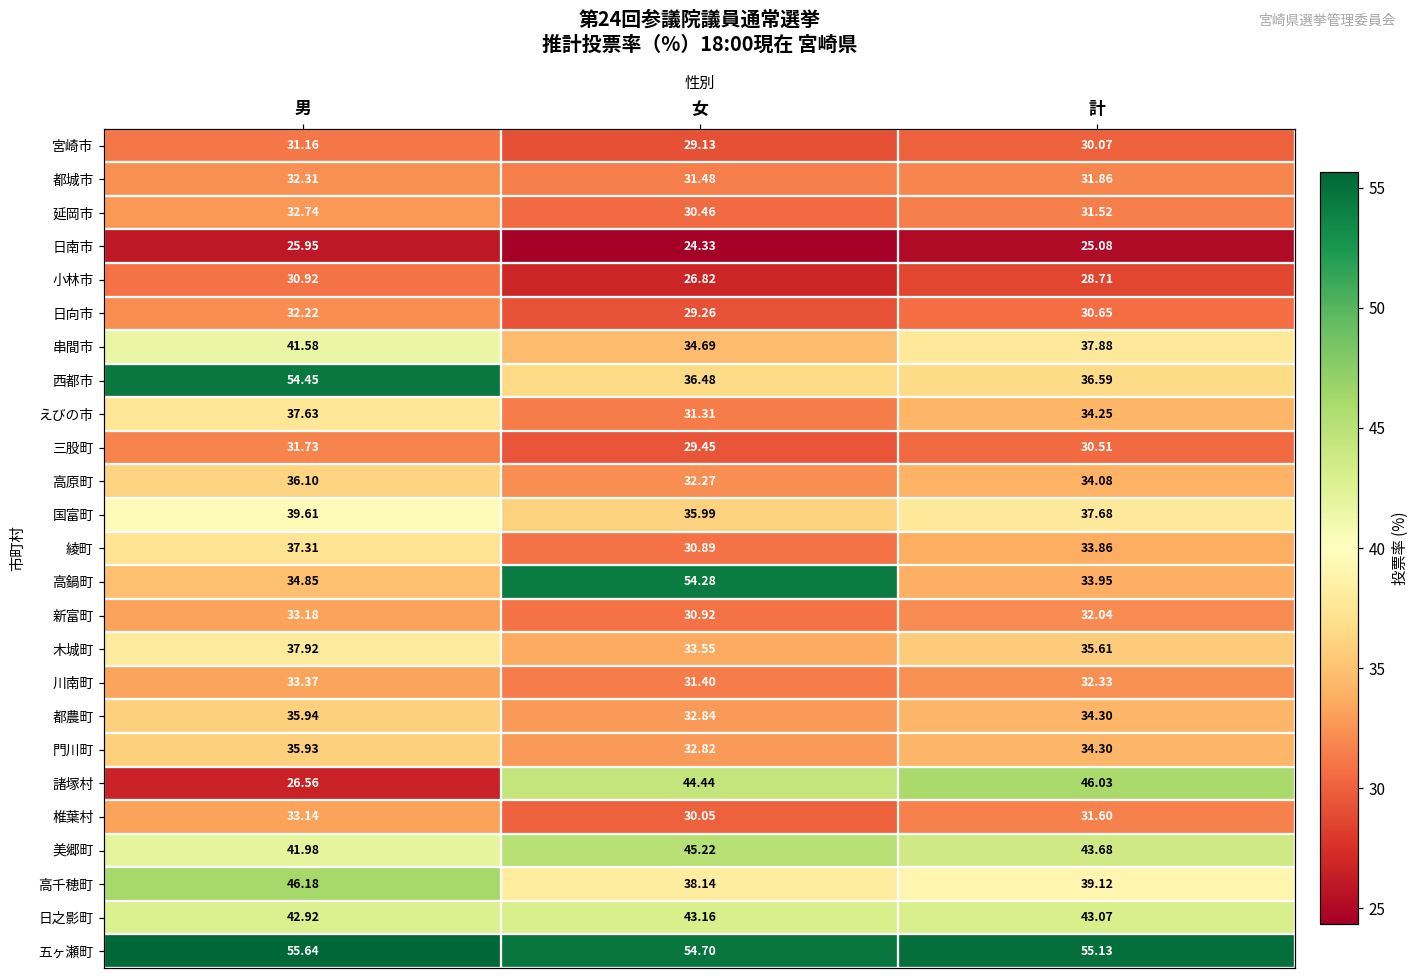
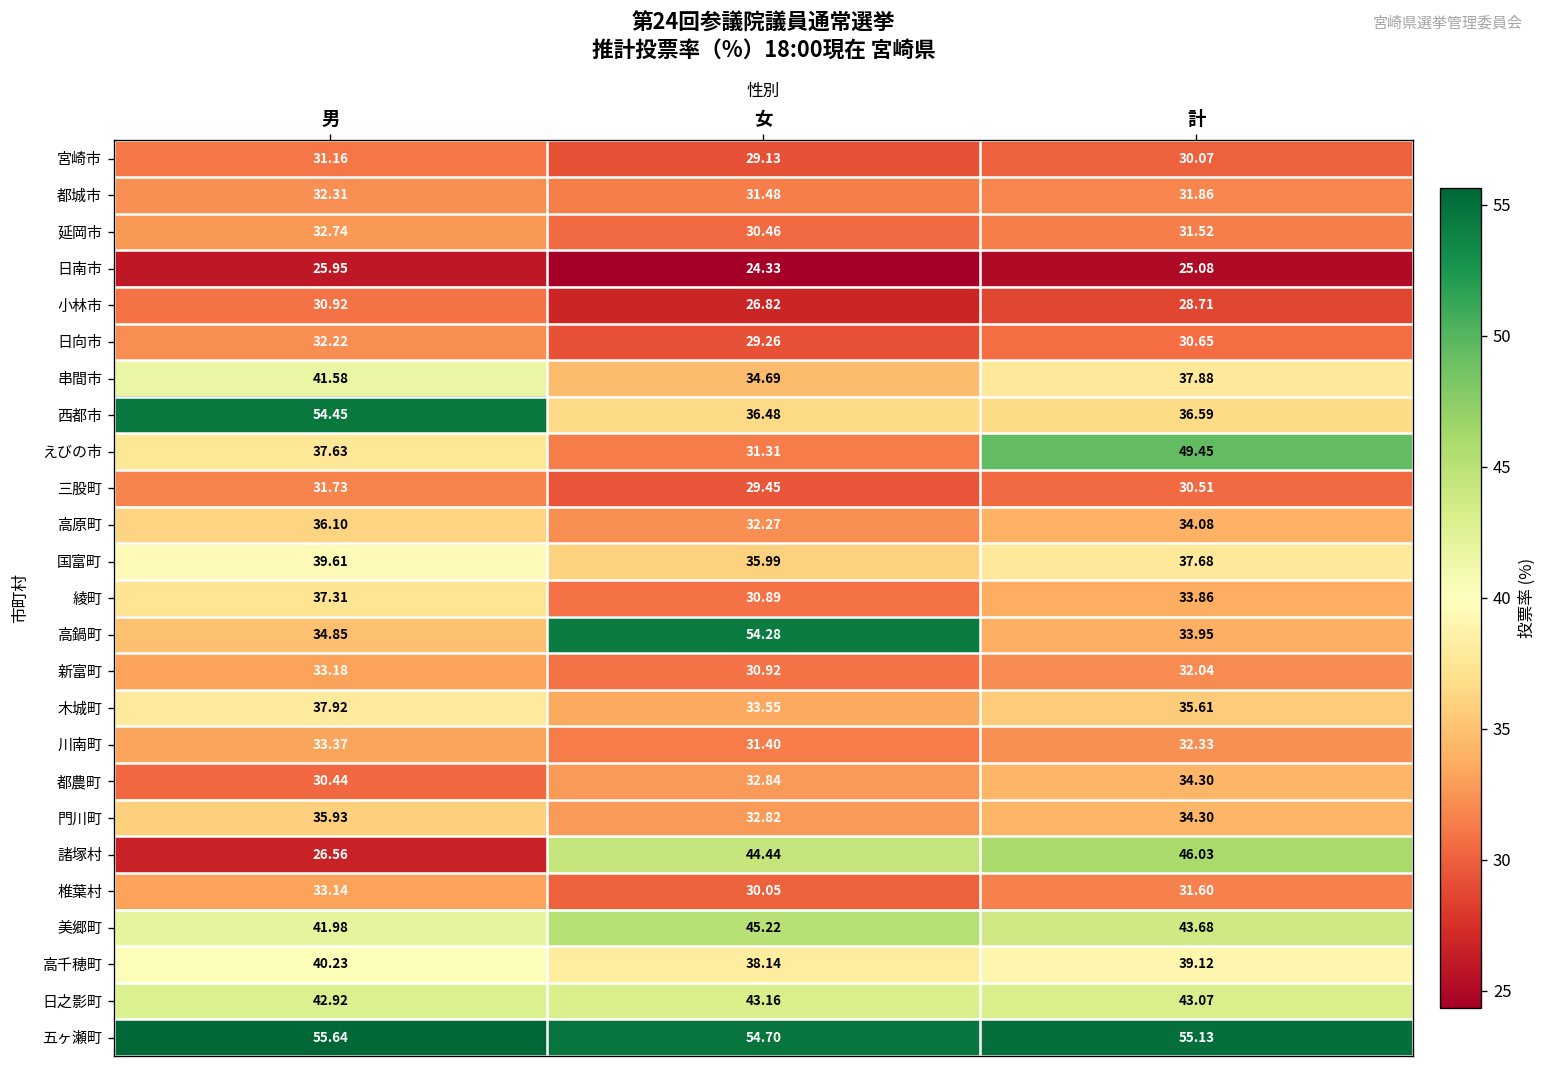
えびの市, 計: 34.25 -> 49.45
都農町, 男: 35.94 -> 30.44
高千穂町, 男: 46.18 -> 40.23
